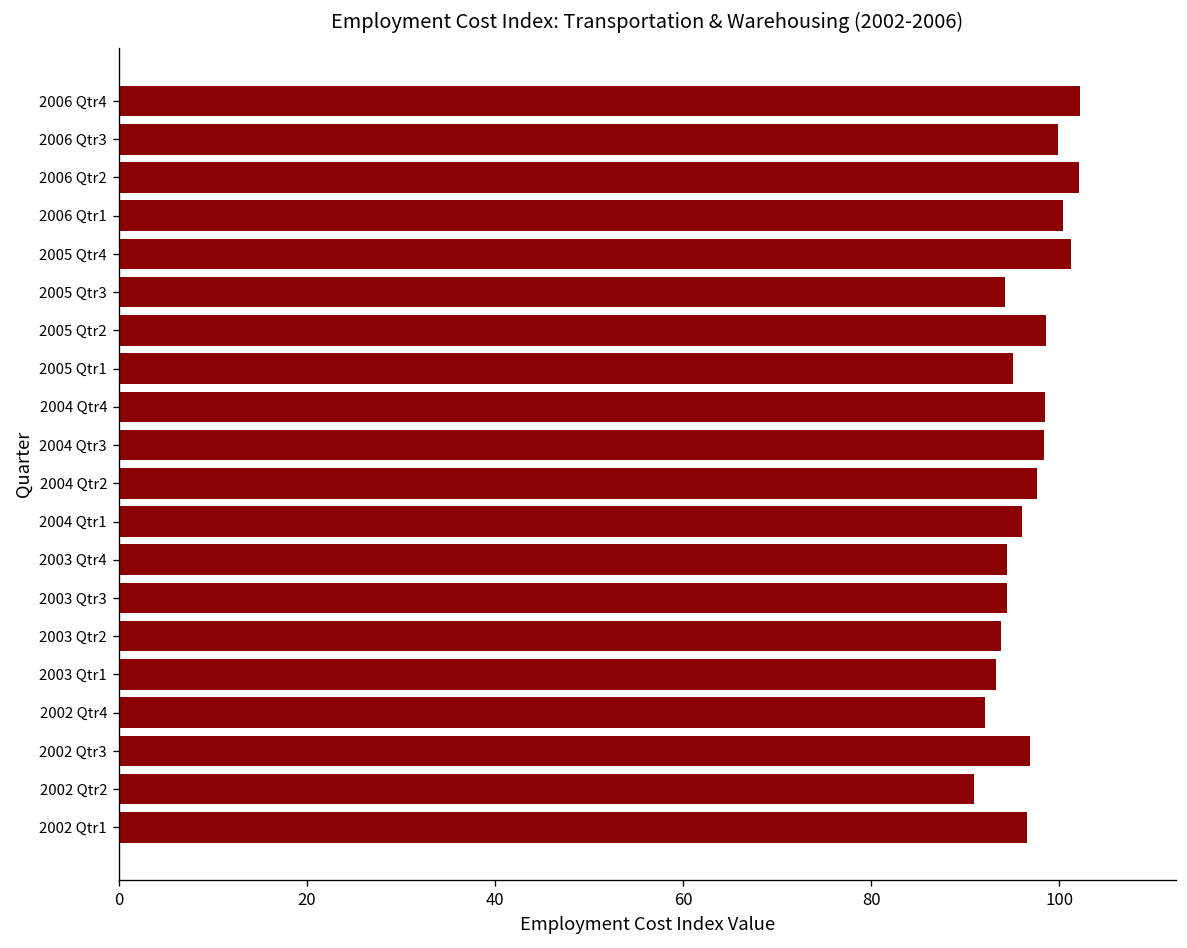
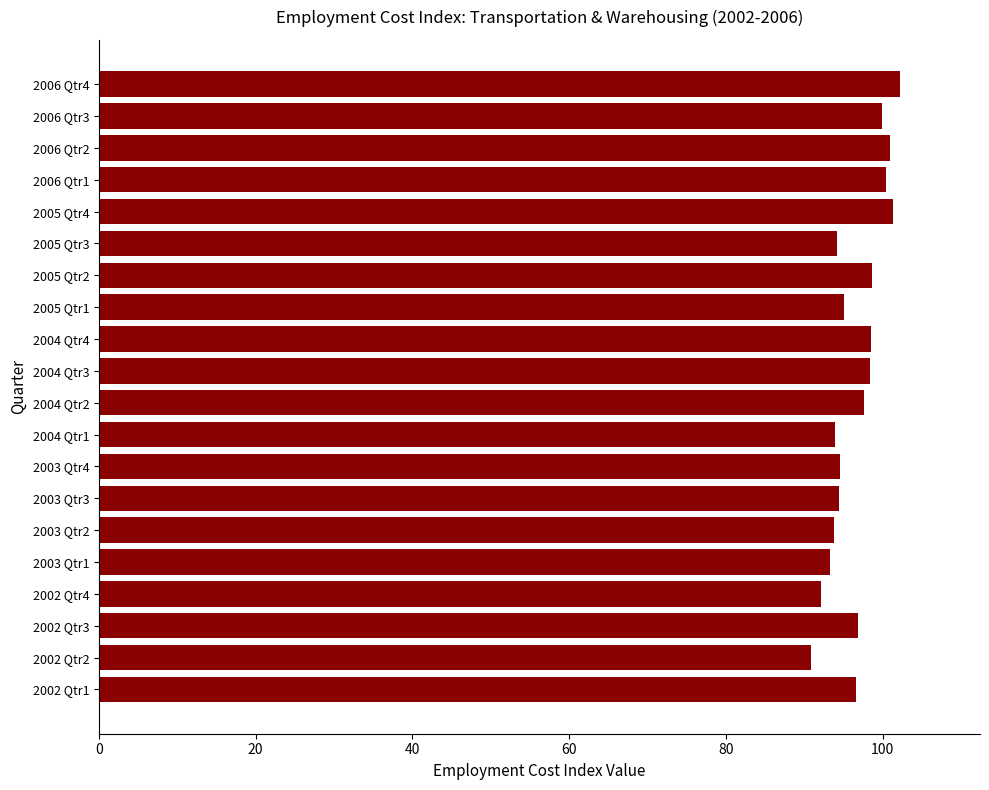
2006 Qtr2: 102 -> 101
2004 Qtr1: 96 -> 94
